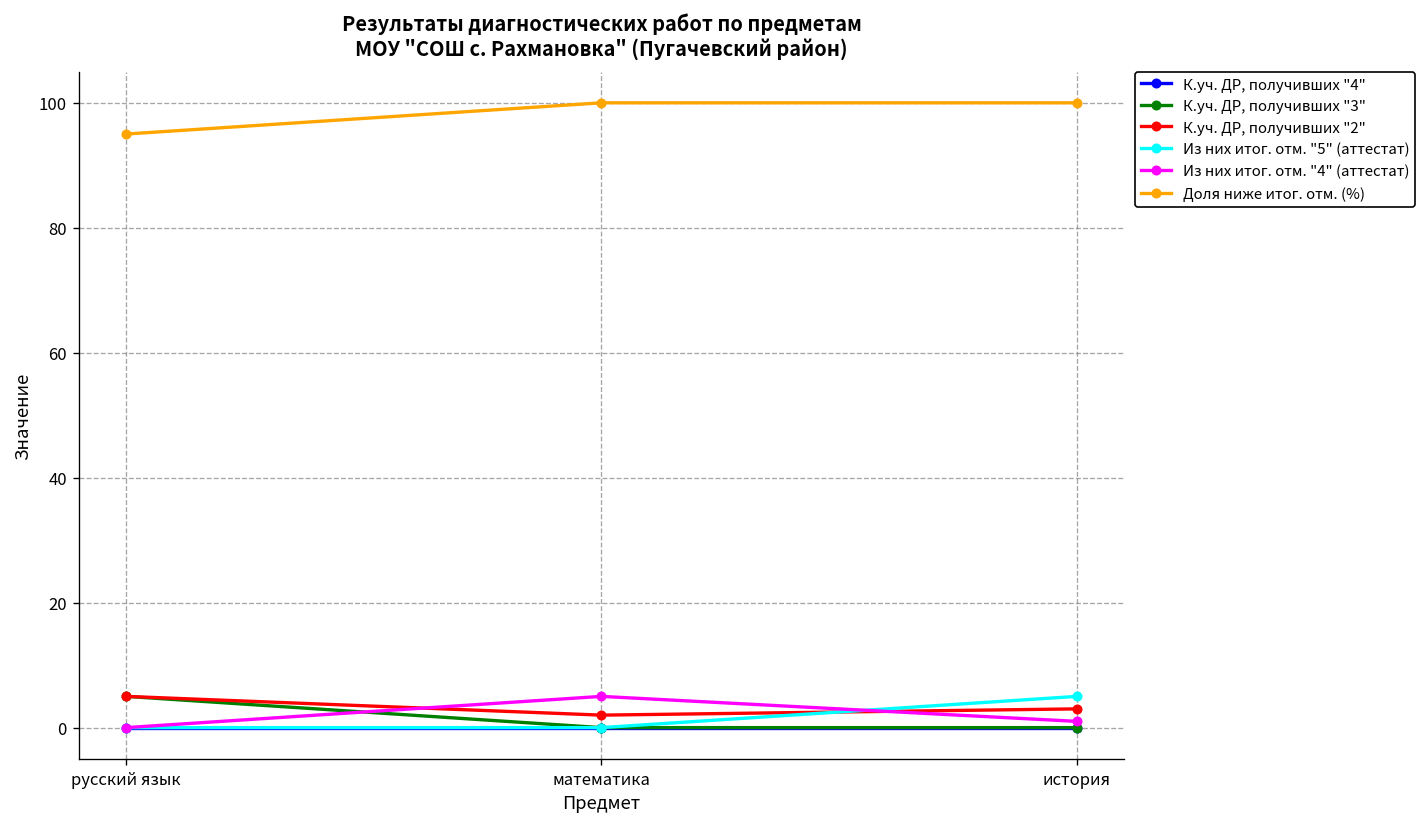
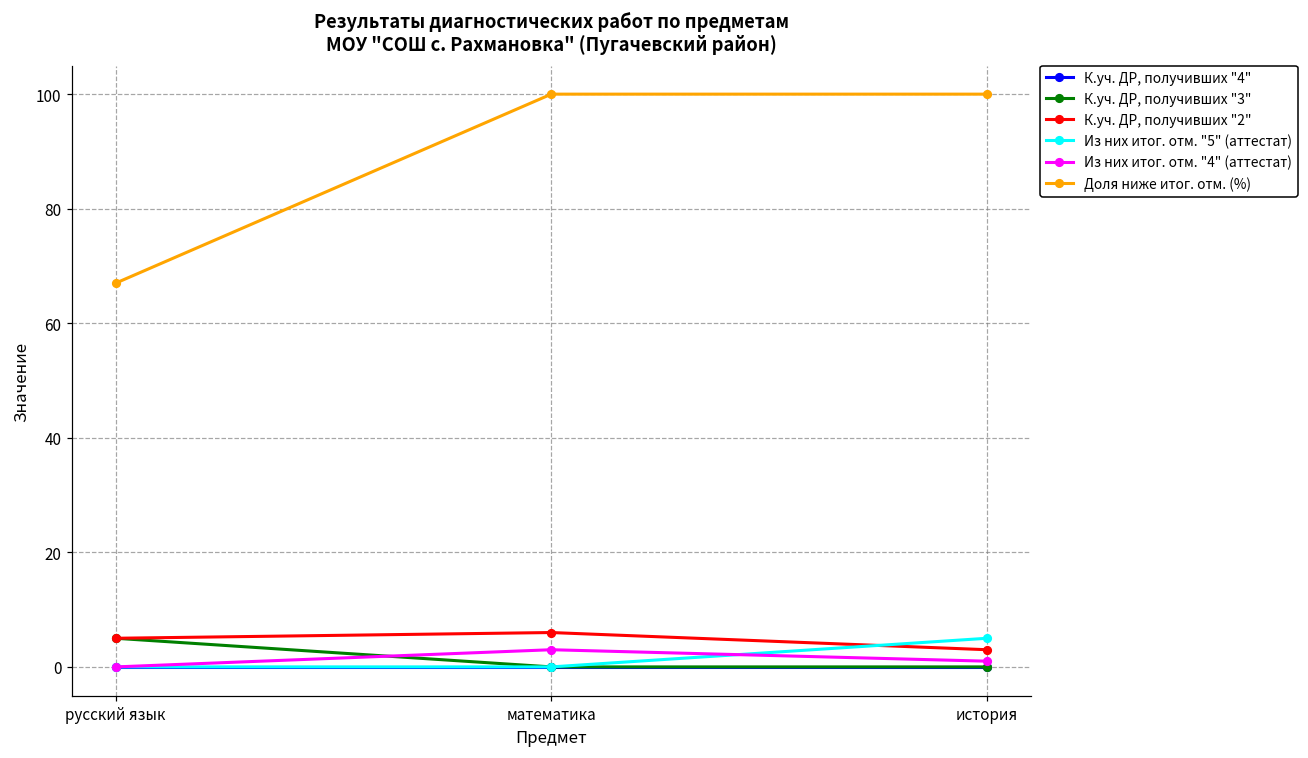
Доля ниже итог. отм. (%), русский язык: 95 -> 67
К.уч. ДР, получивших "2", математика: 2 -> 6
Из них итог. отм. "4" (аттестат), математика: 5 -> 3
